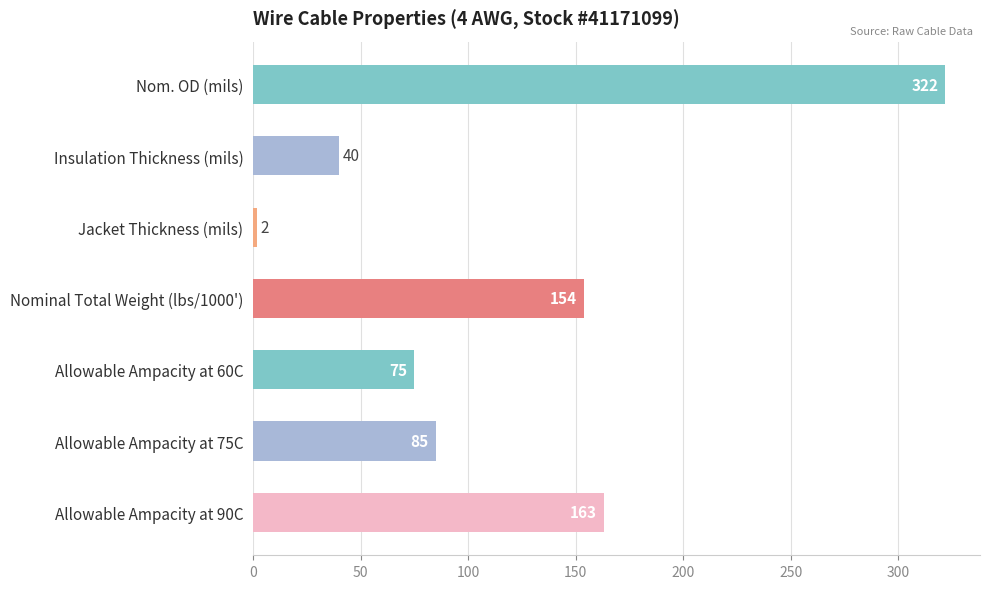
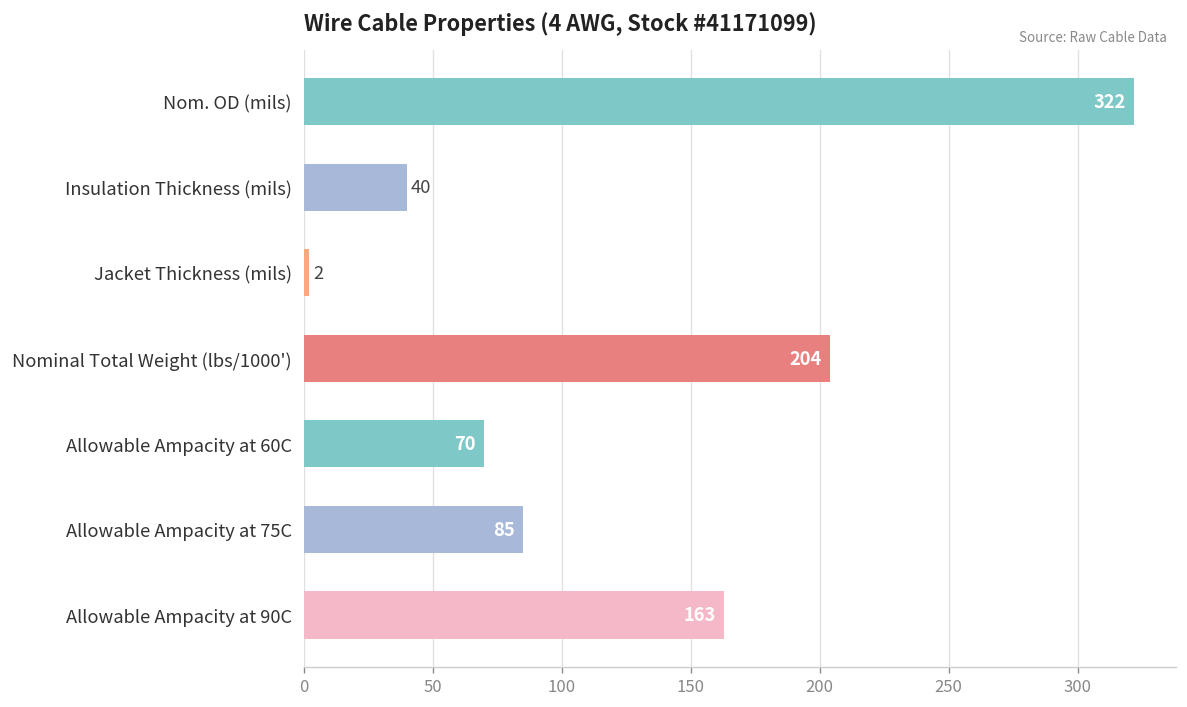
Nominal Total Weight (lbs/1000'): 154 -> 204
Allowable Ampacity at 60C: 75 -> 70
